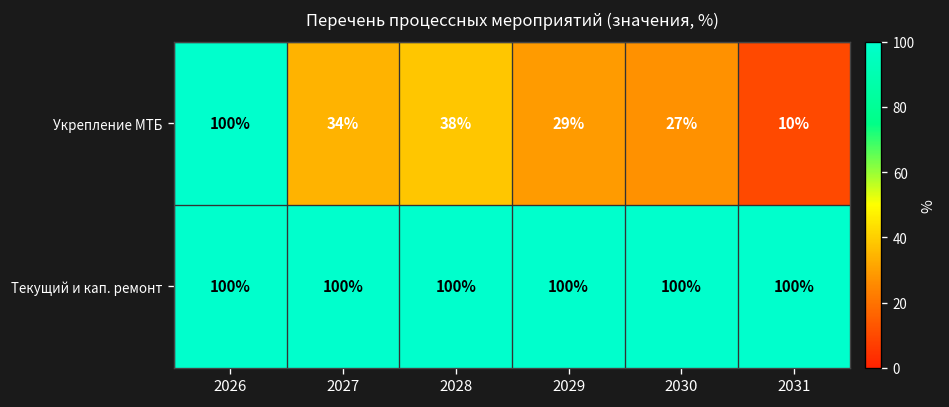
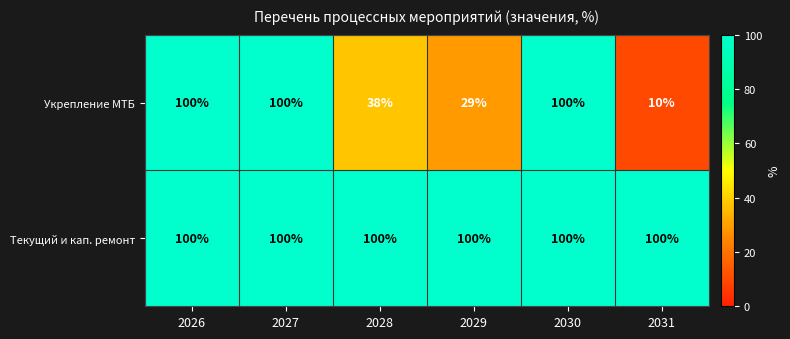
Укрепление МТБ, 2027: 34% -> 100%
Укрепление МТБ, 2030: 27% -> 100%
